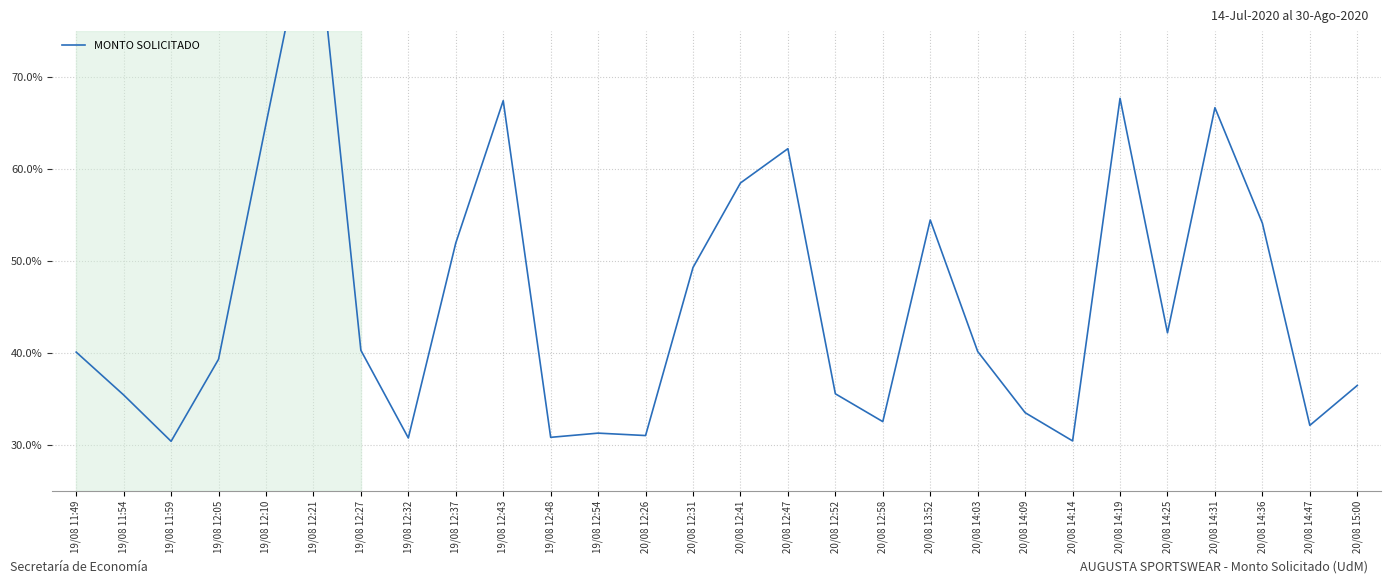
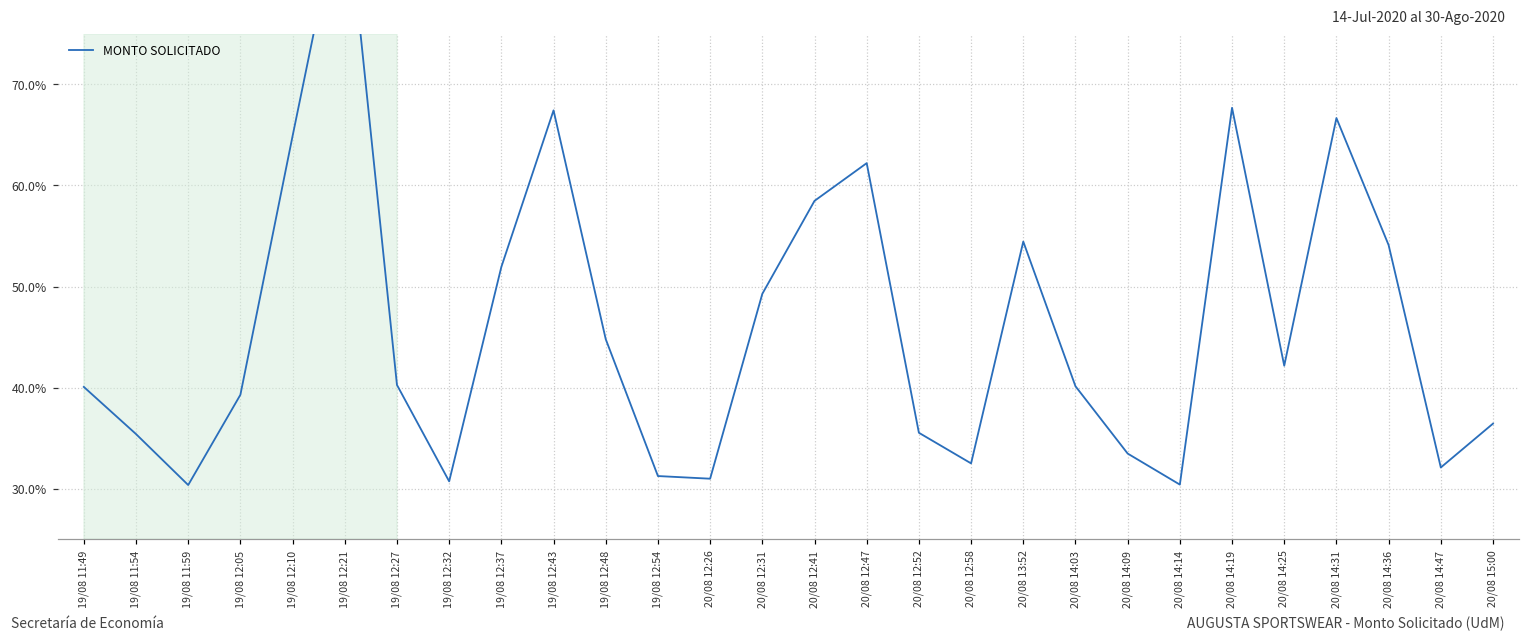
19/08 12:48: 31% -> 45%
